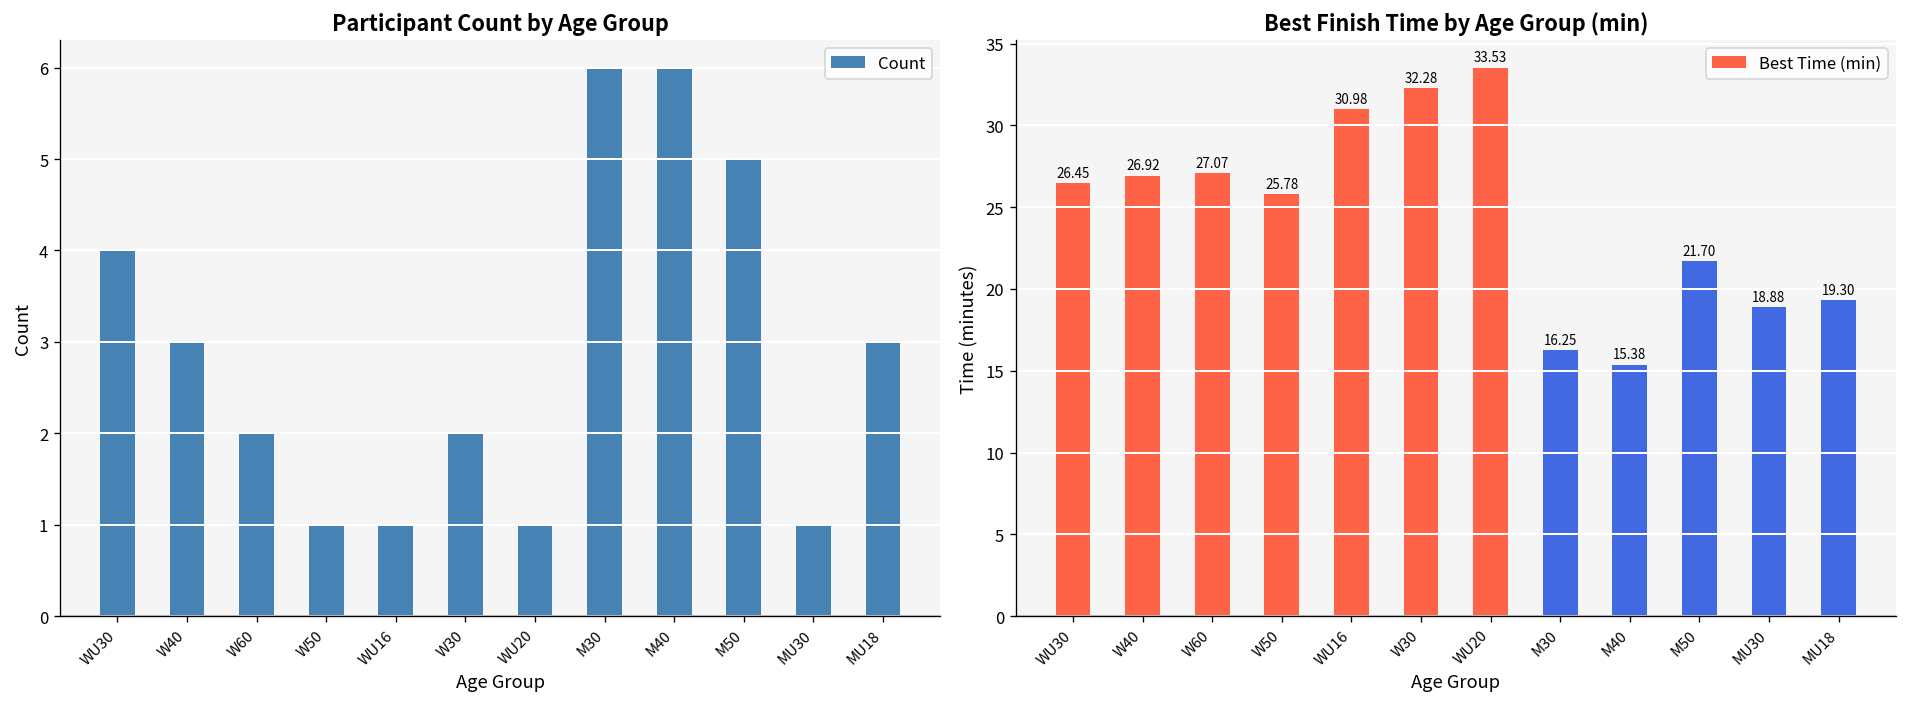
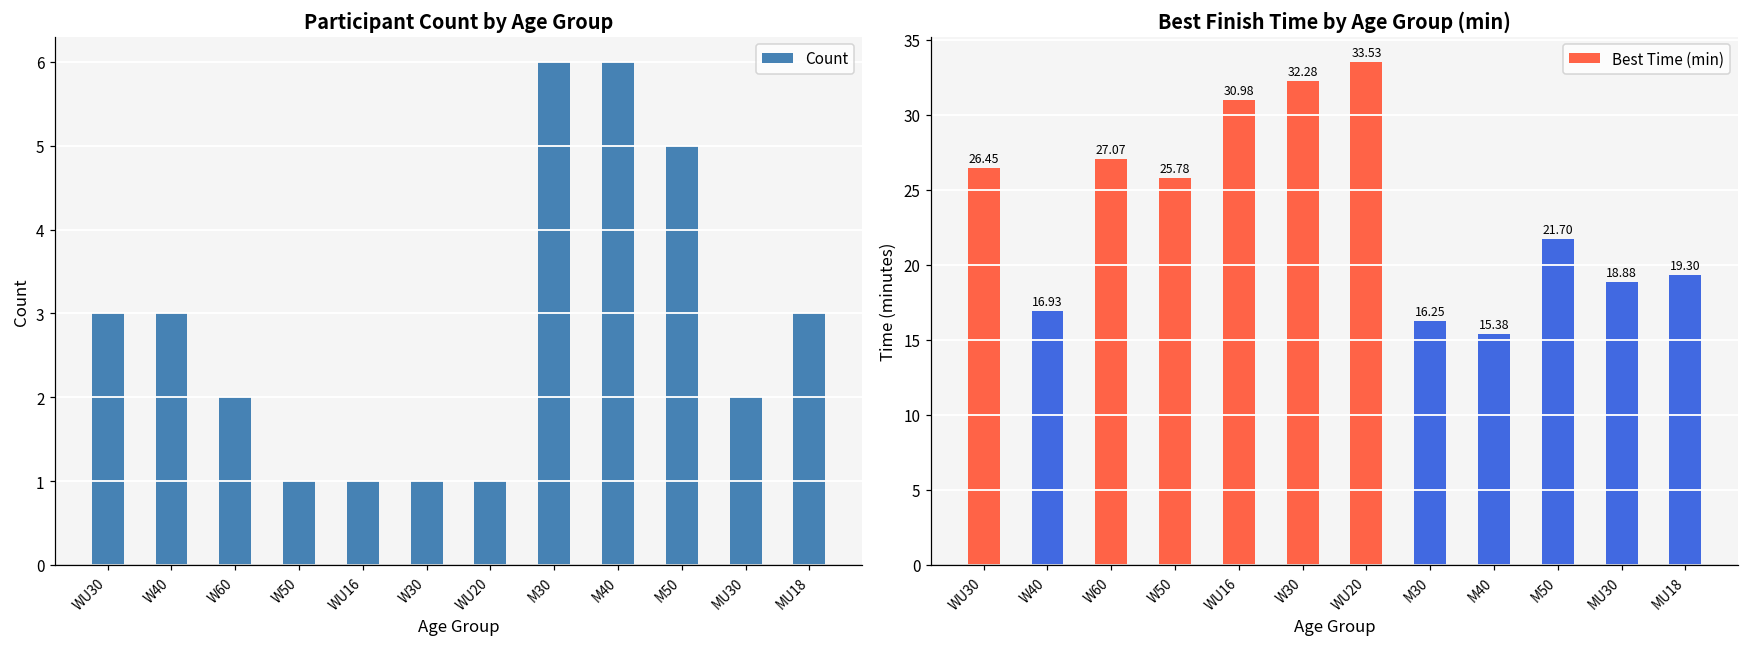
Participant Count by Age Group, WU30: 4 -> 3
Participant Count by Age Group, W30: 2 -> 1
Participant Count by Age Group, MU30: 1 -> 2
Best Finish Time by Age Group (min), W40: 26.92 -> 16.93
